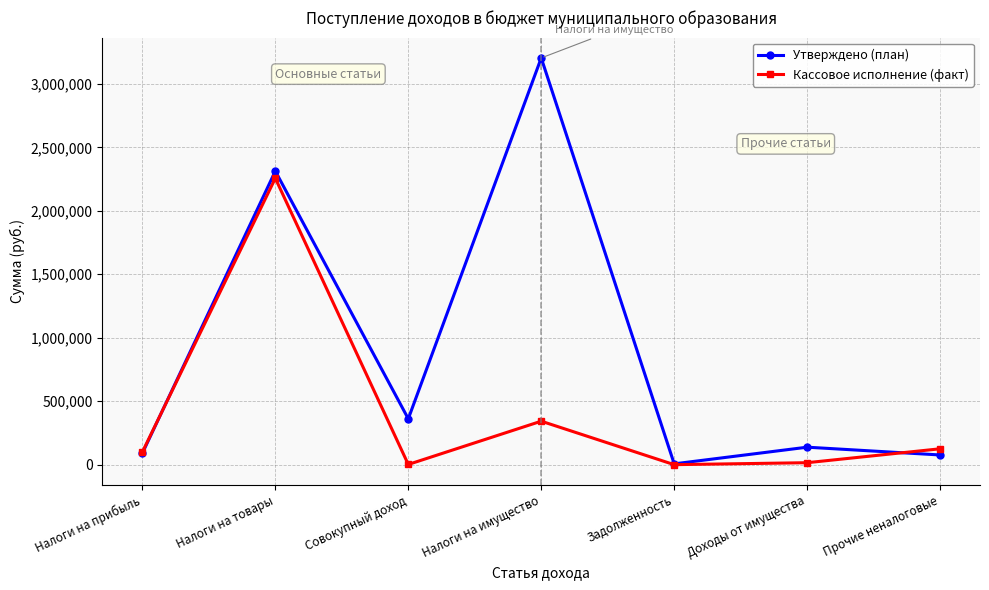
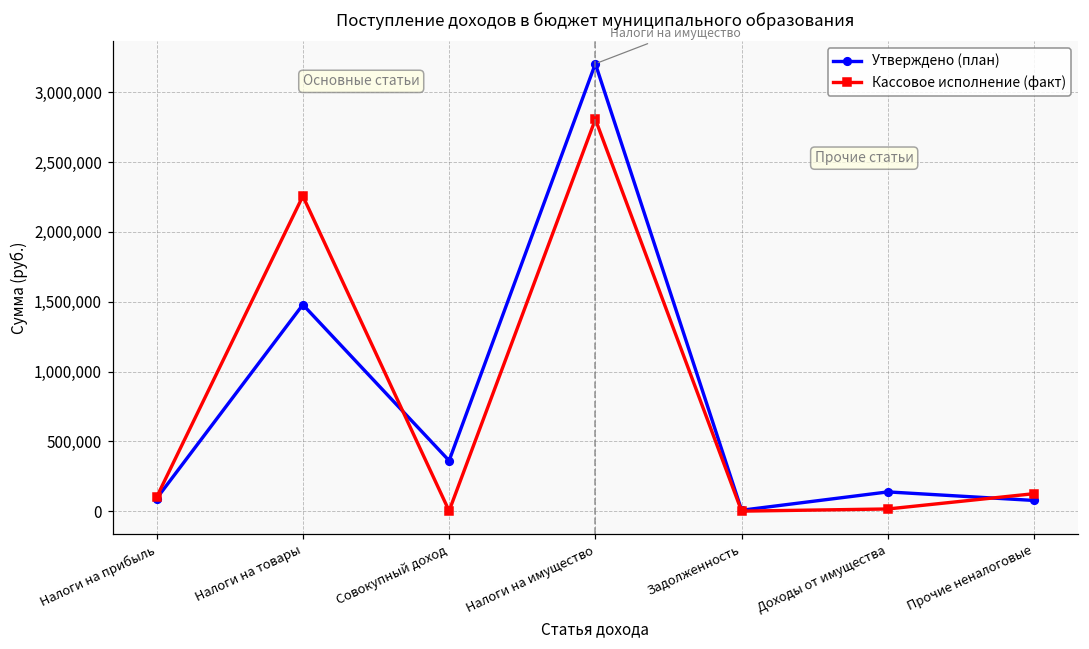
Утверждено (план), Налоги на товары: 2,310,000 -> 1,480,000
Кассовое исполнение (факт), Налоги на имущество: 340,000 -> 2,810,000
